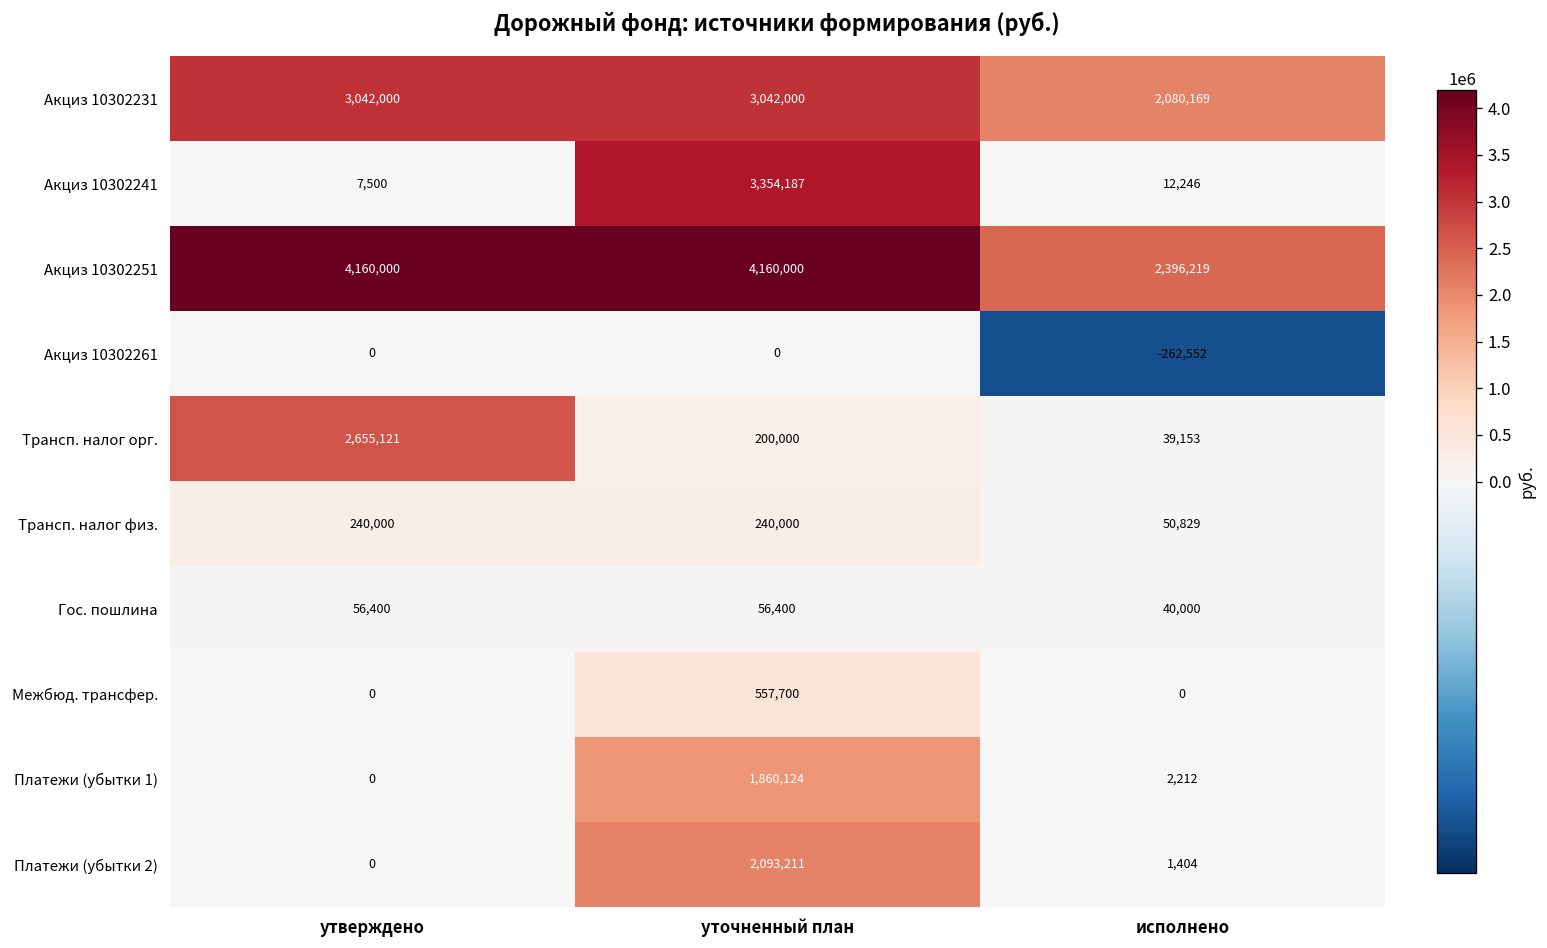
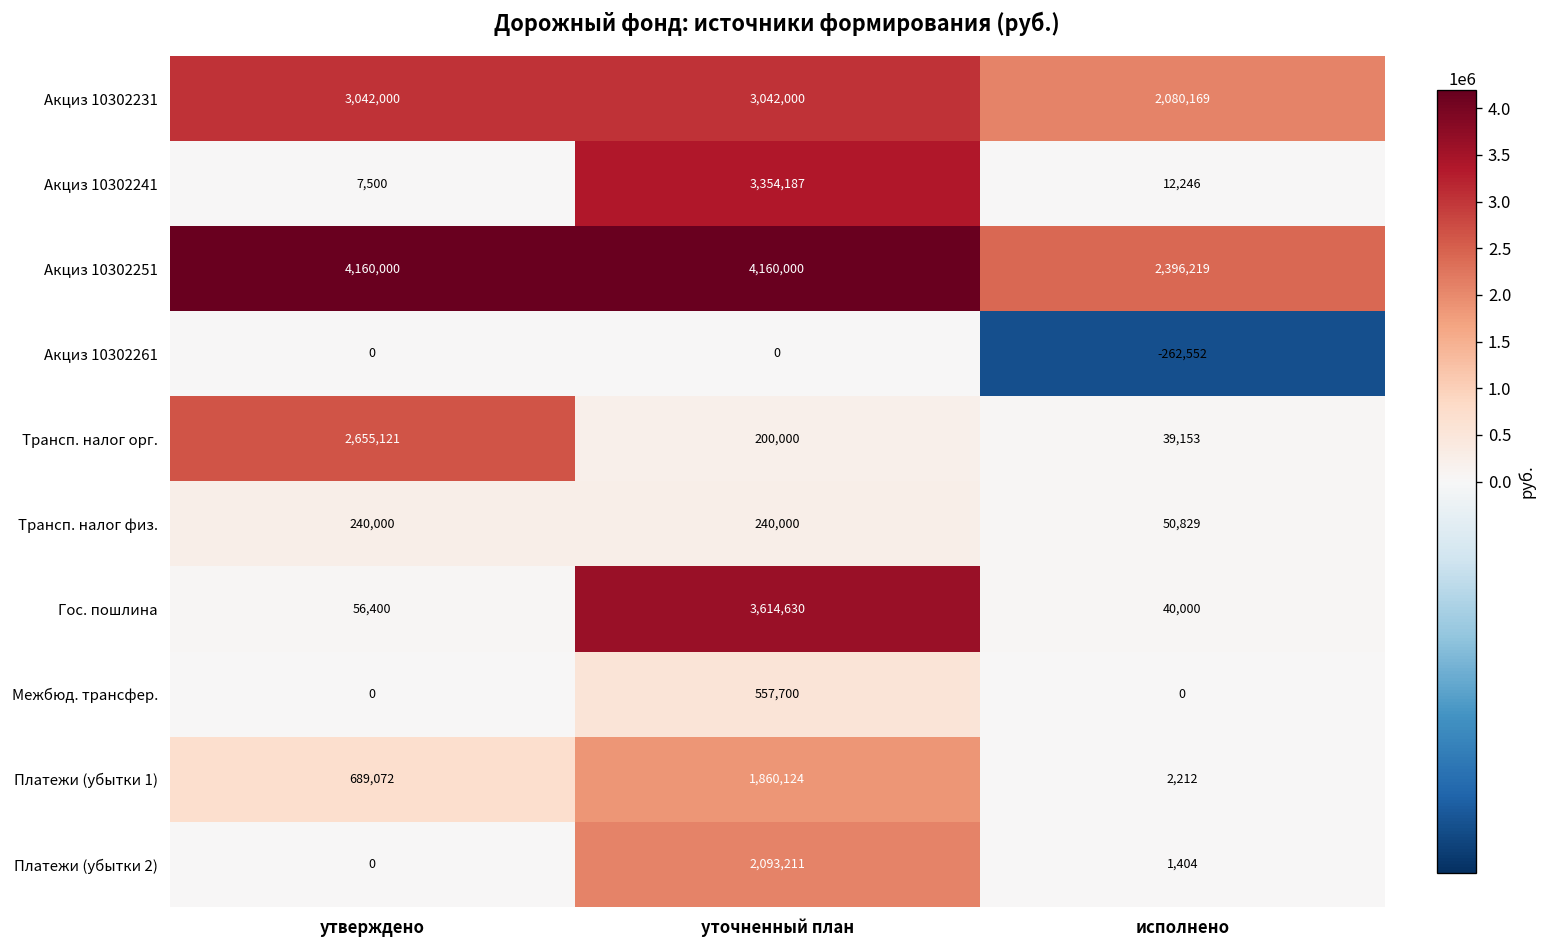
Гос. пошлина, уточненный план: 56,400 -> 3,614,630
Платежи (убытки 1), утверждено: 0 -> 689,072
